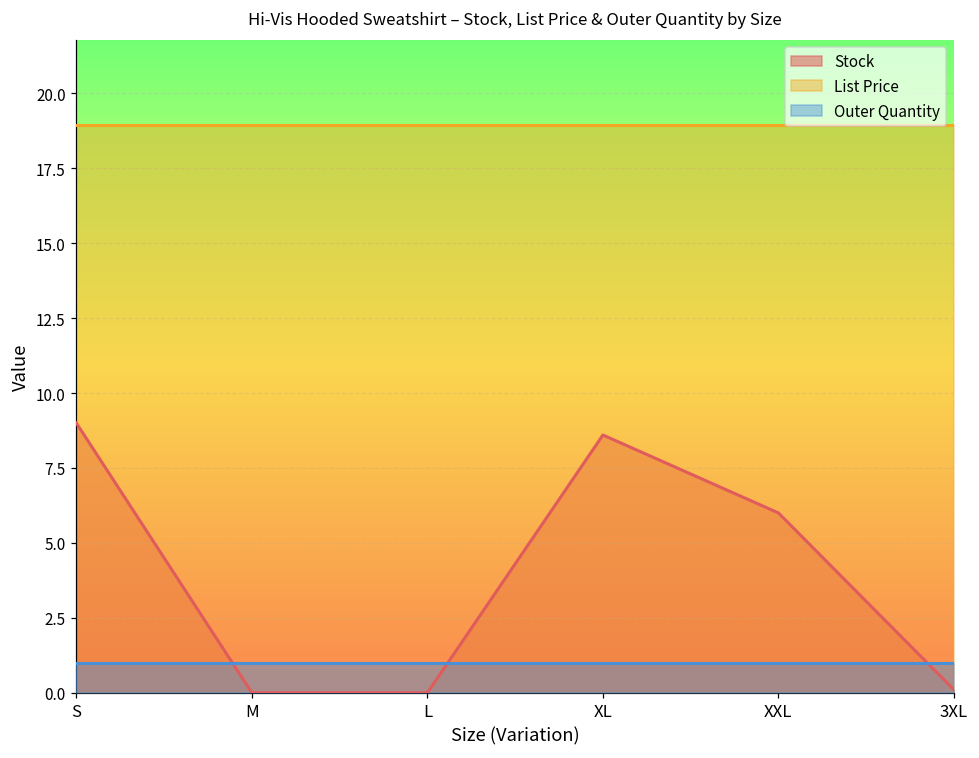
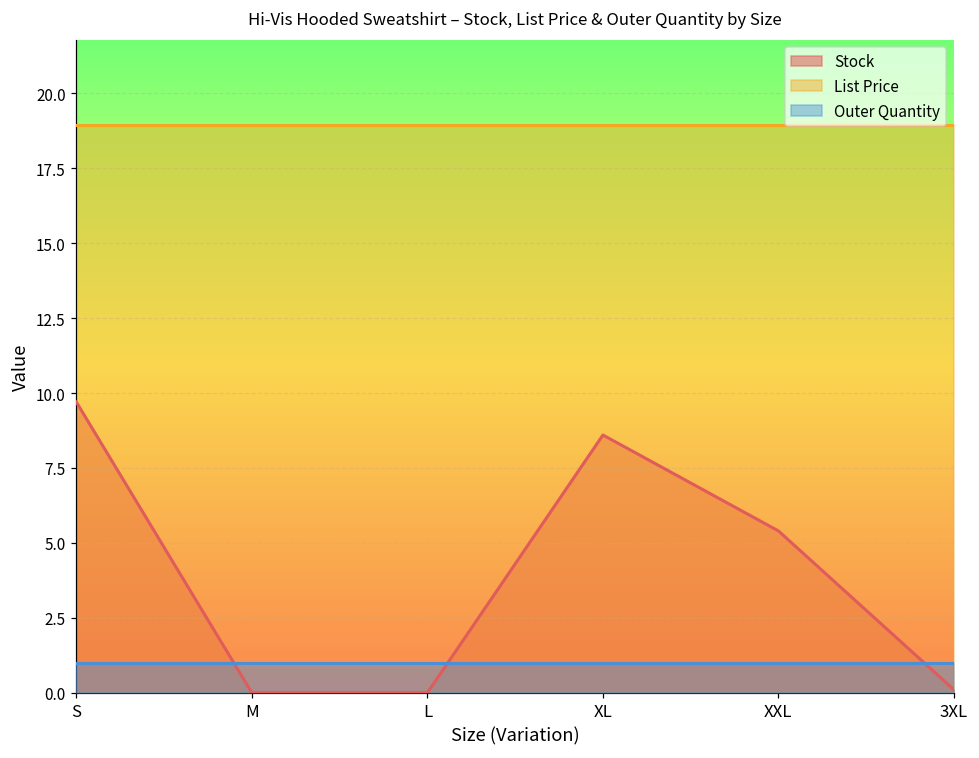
Stock, S: 9.0 -> 9.7
Stock, XXL: 6.0 -> 5.4
